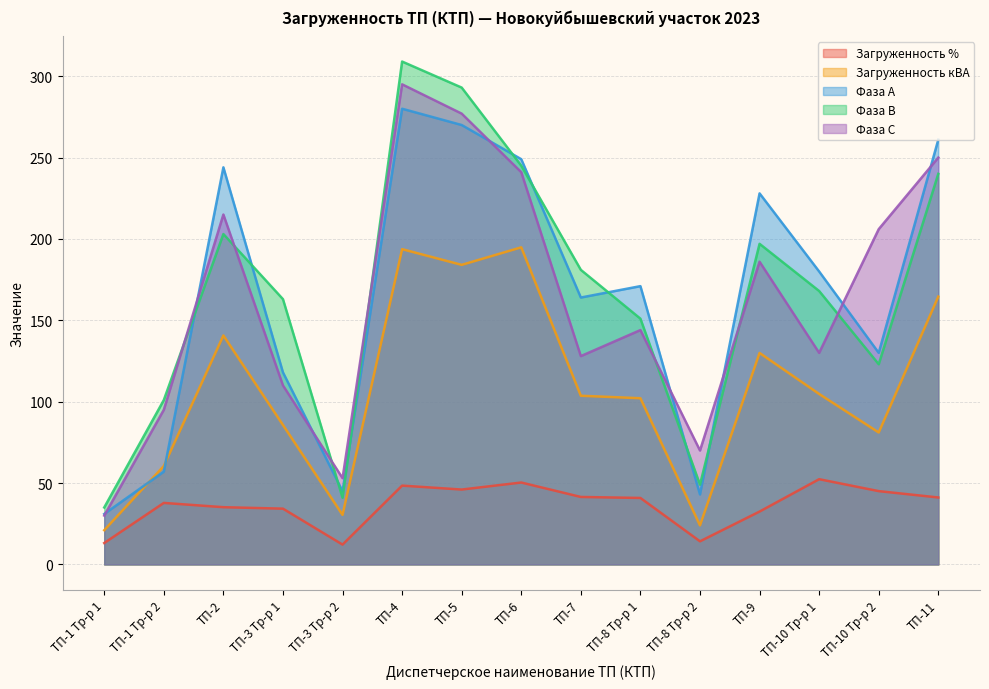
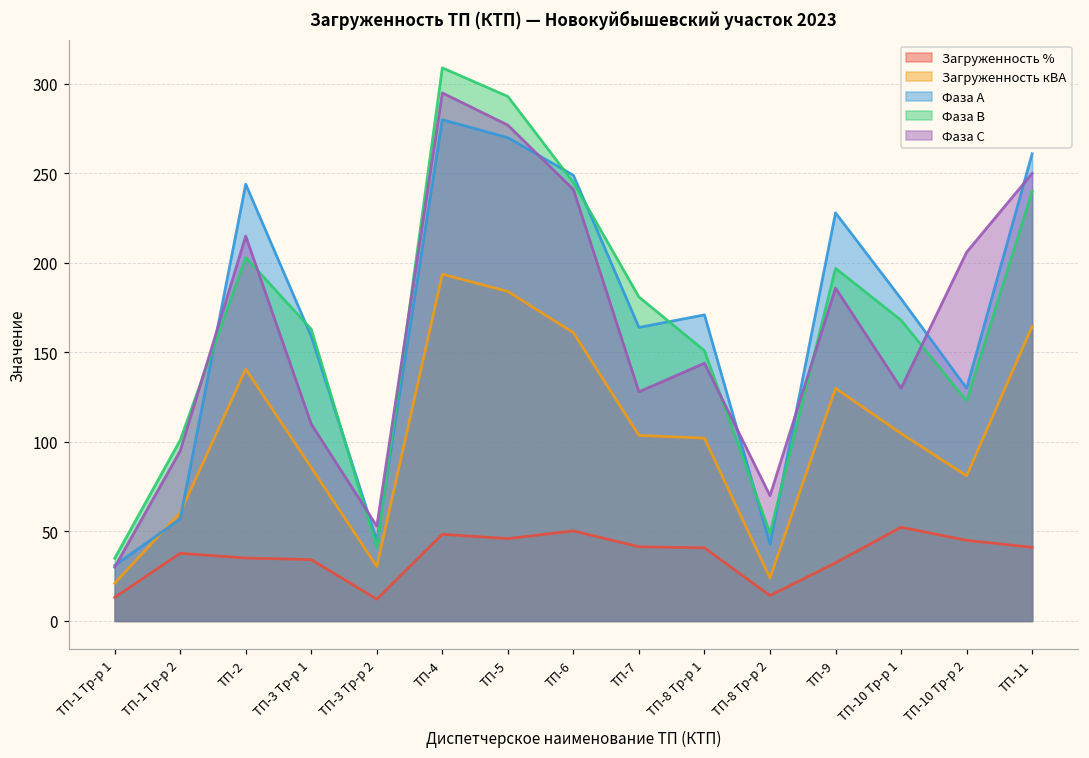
Фаза А, ТП-3 Тр-р 1: 118 -> 159
Загруженность кВА, ТП-6: 195 -> 161
